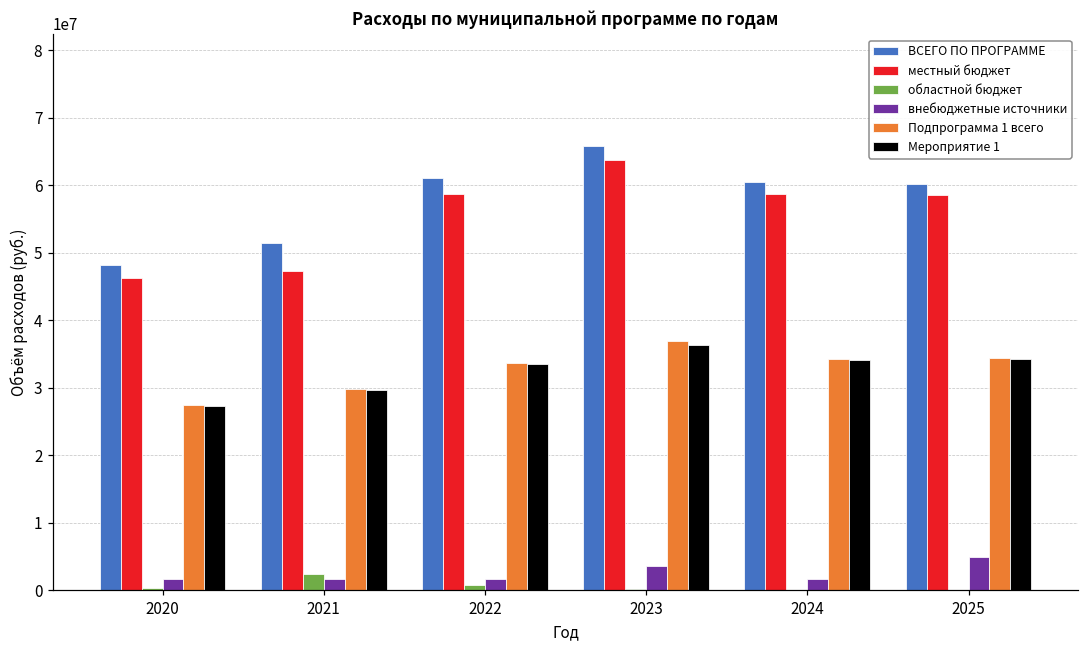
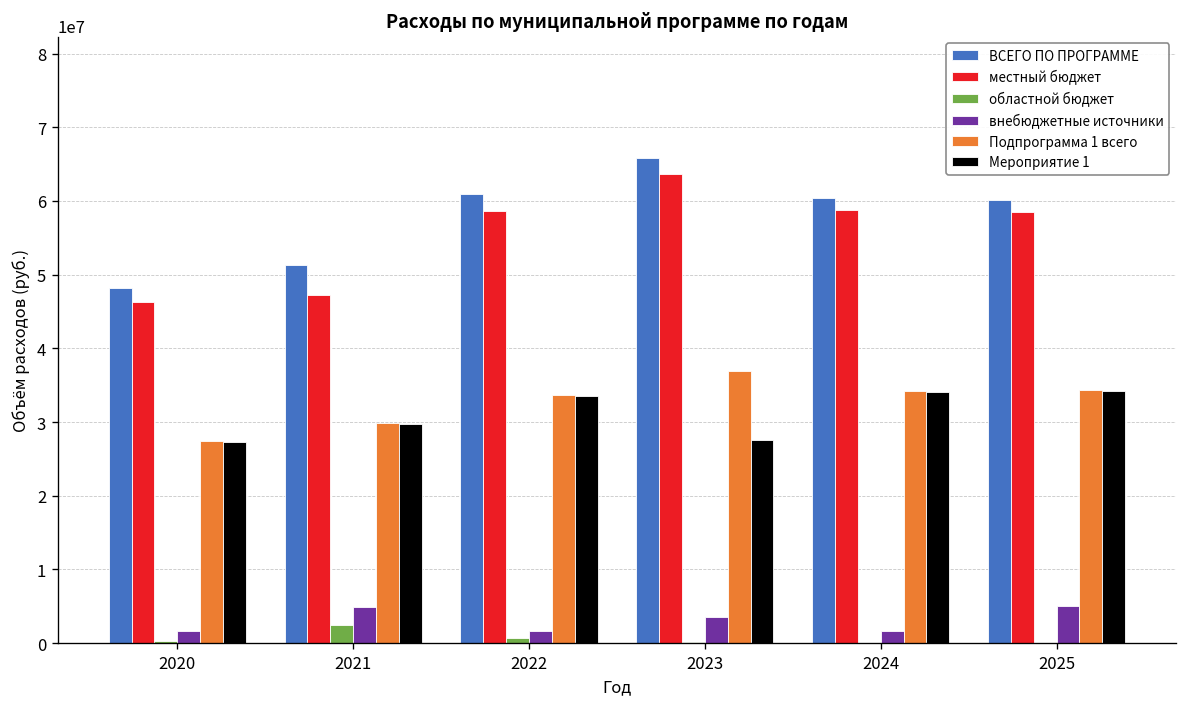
внебюджетные источники, 2021: 2000000 -> 5000000
Мероприятие 1, 2023: 36000000 -> 28000000
